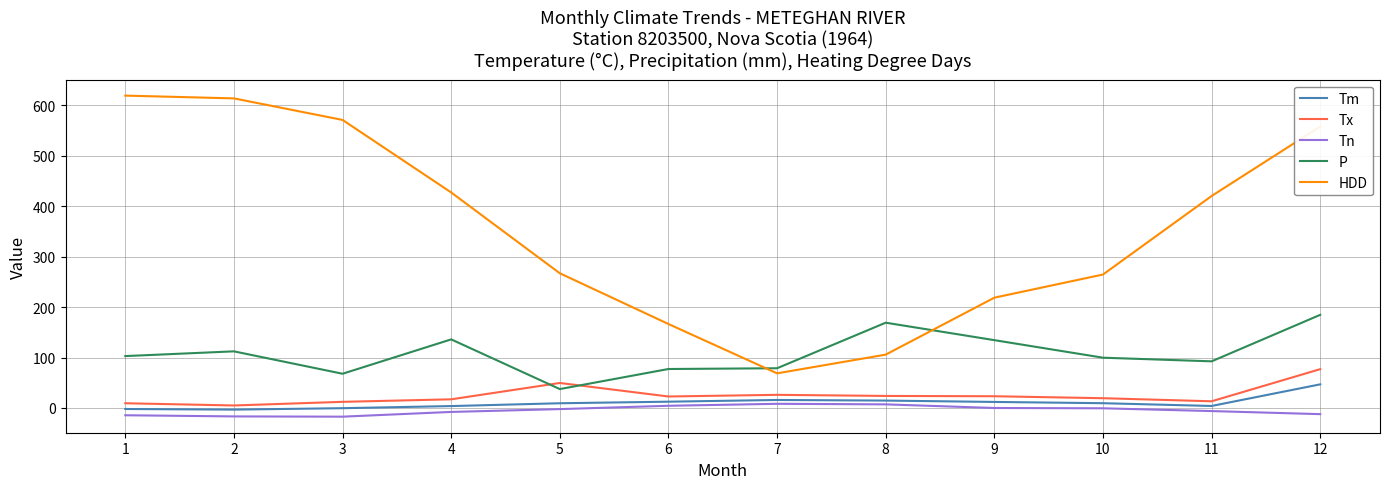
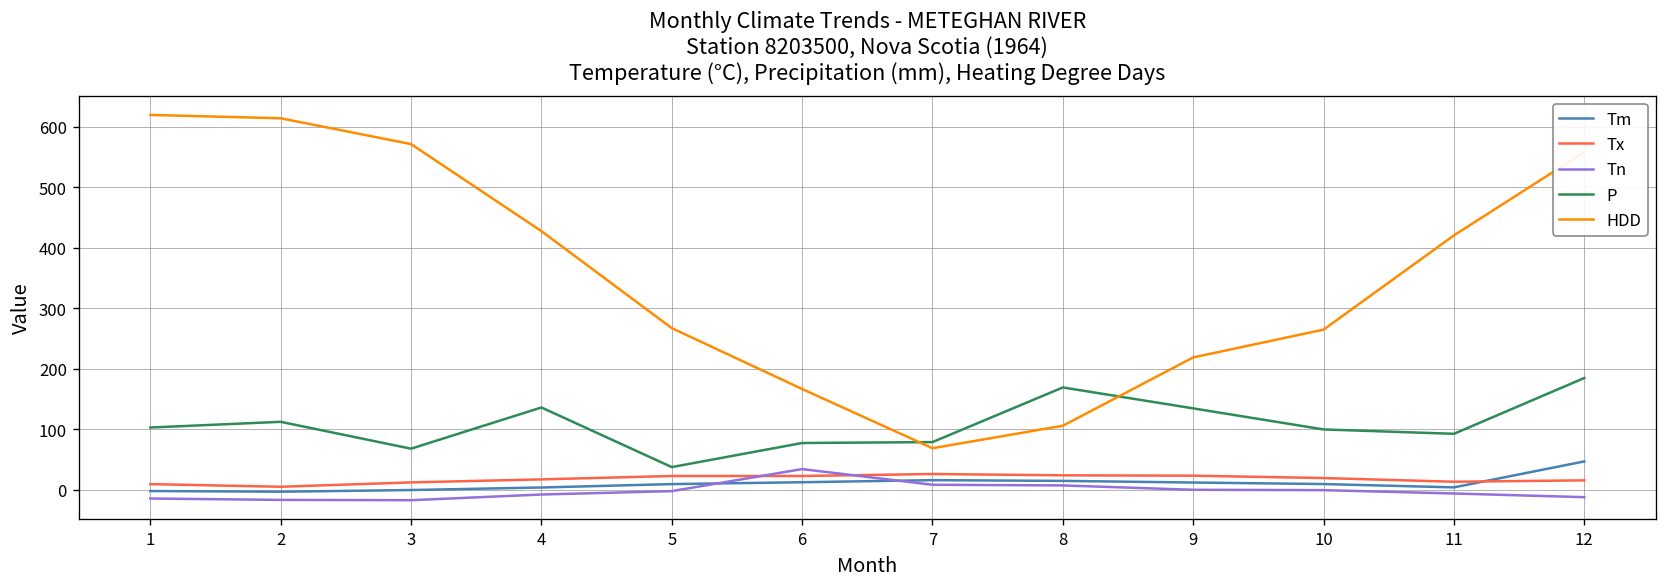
Tx, 5: 50 -> 20
Tn, 6: 0 -> 30
Tx, 12: 80 -> 20
